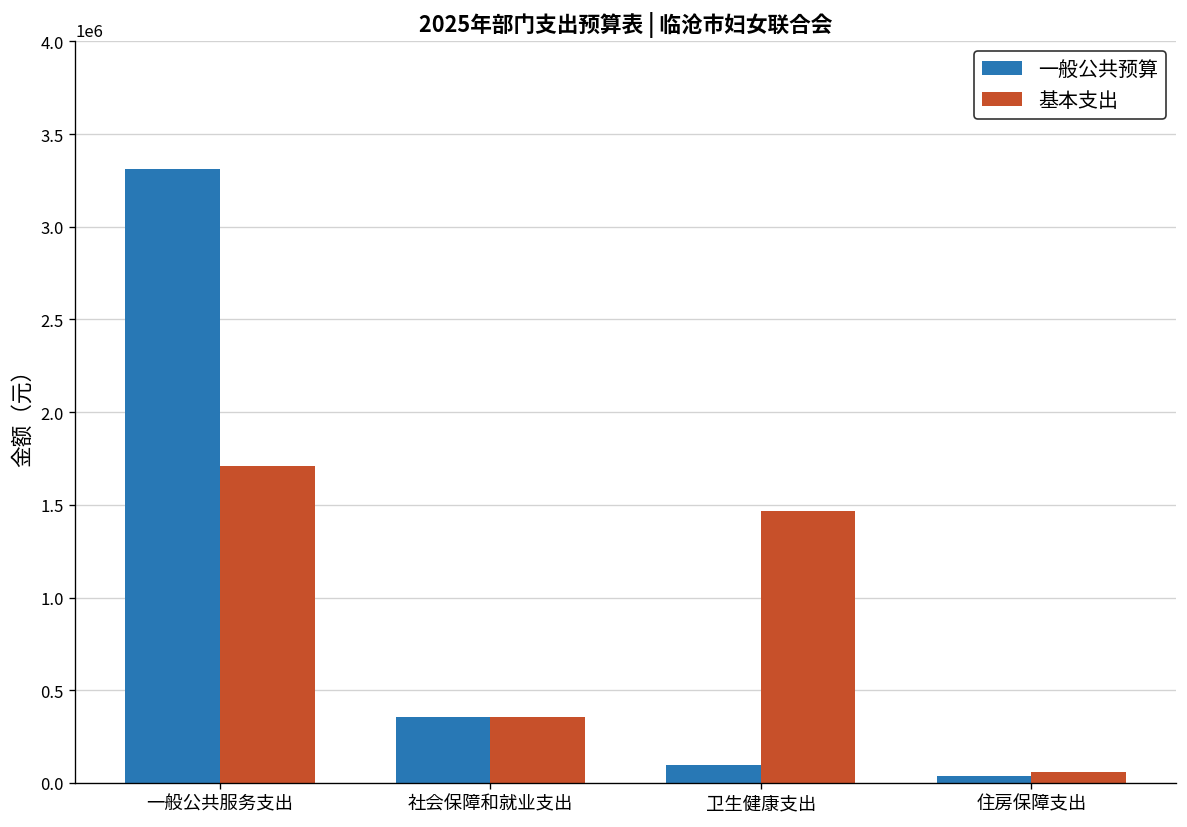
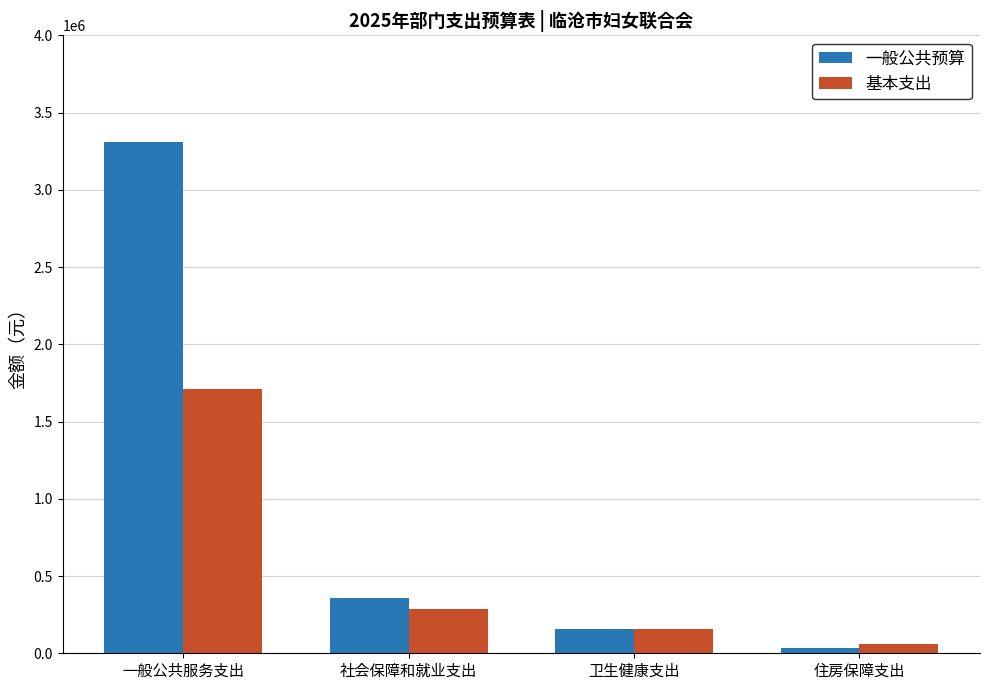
基本支出, 社会保障和就业支出: 350000 -> 290000
一般公共预算, 卫生健康支出: 100000 -> 160000
基本支出, 卫生健康支出: 1460000 -> 160000
